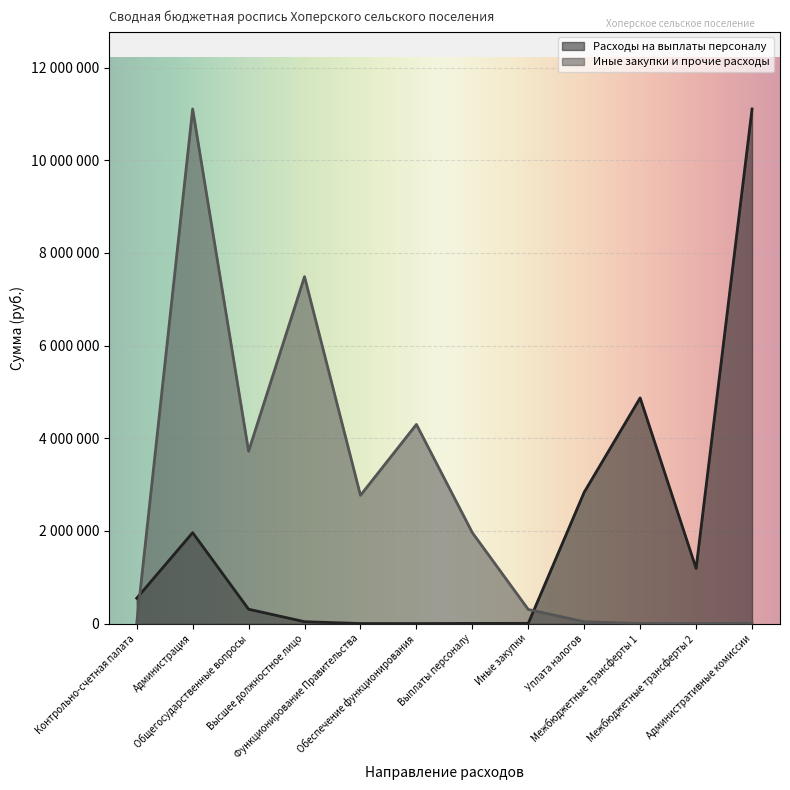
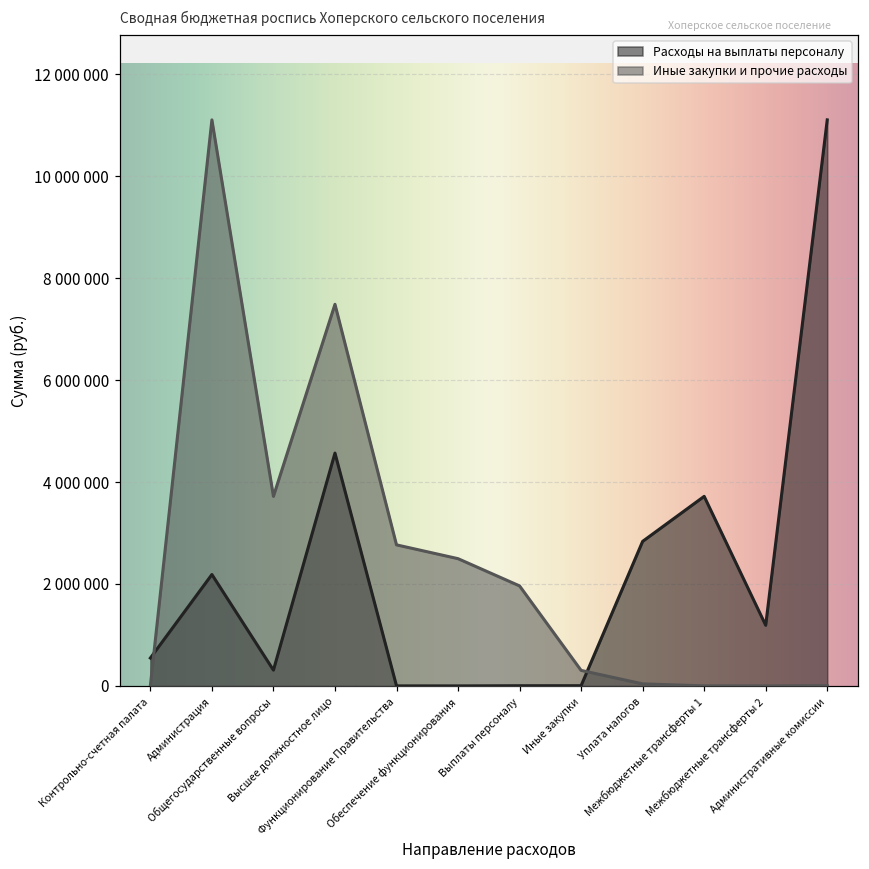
Расходы на выплаты персоналу, Администрация: 2000000 -> 2200000
Расходы на выплаты персоналу, Высшее должностное лицо: 0 -> 4600000
Иные закупки и прочие расходы, Обеспечение функционирования: 4300000 -> 2500000
Расходы на выплаты персоналу, Межбюджетные трансферты 1: 4900000 -> 3700000
